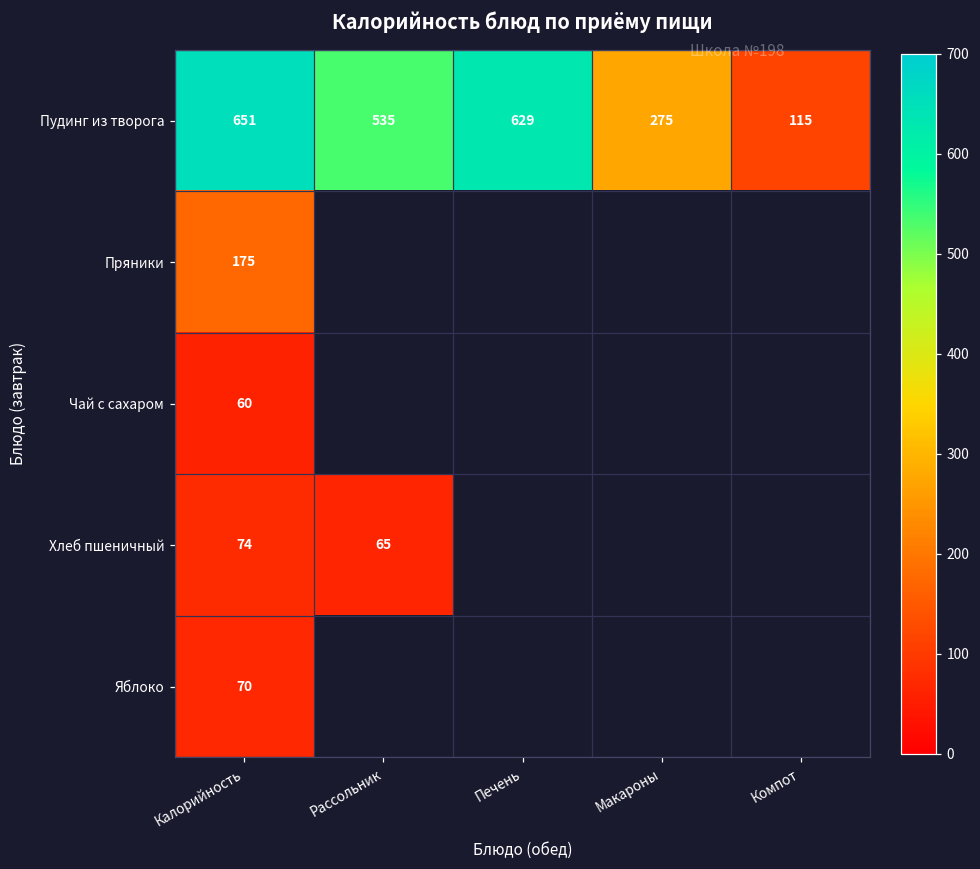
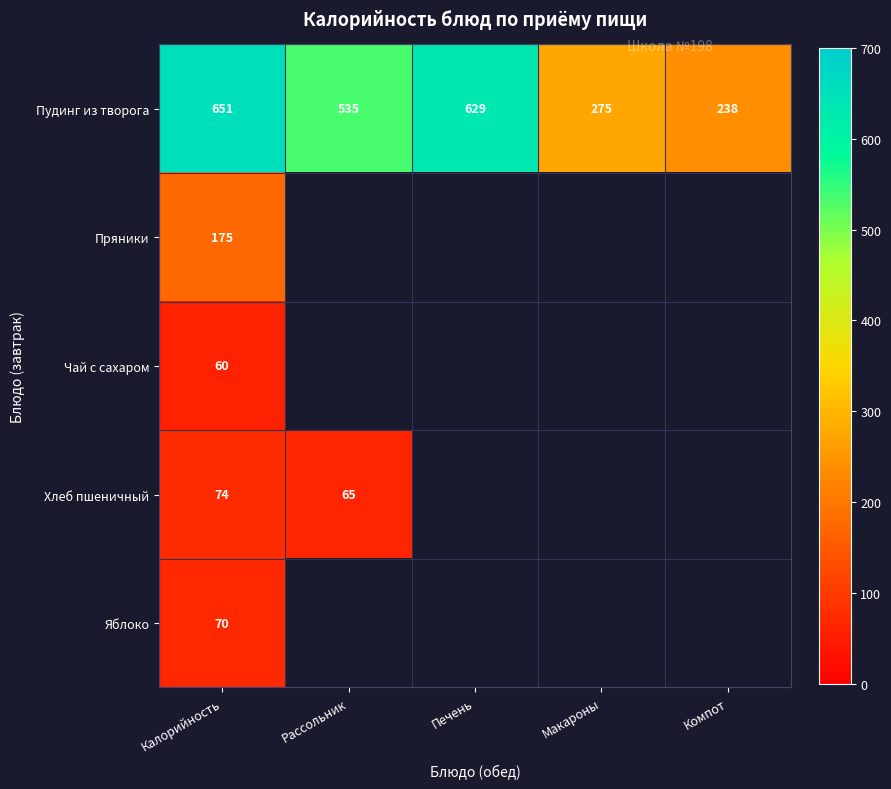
Пудинг из творога, Компот: 115 -> 238
